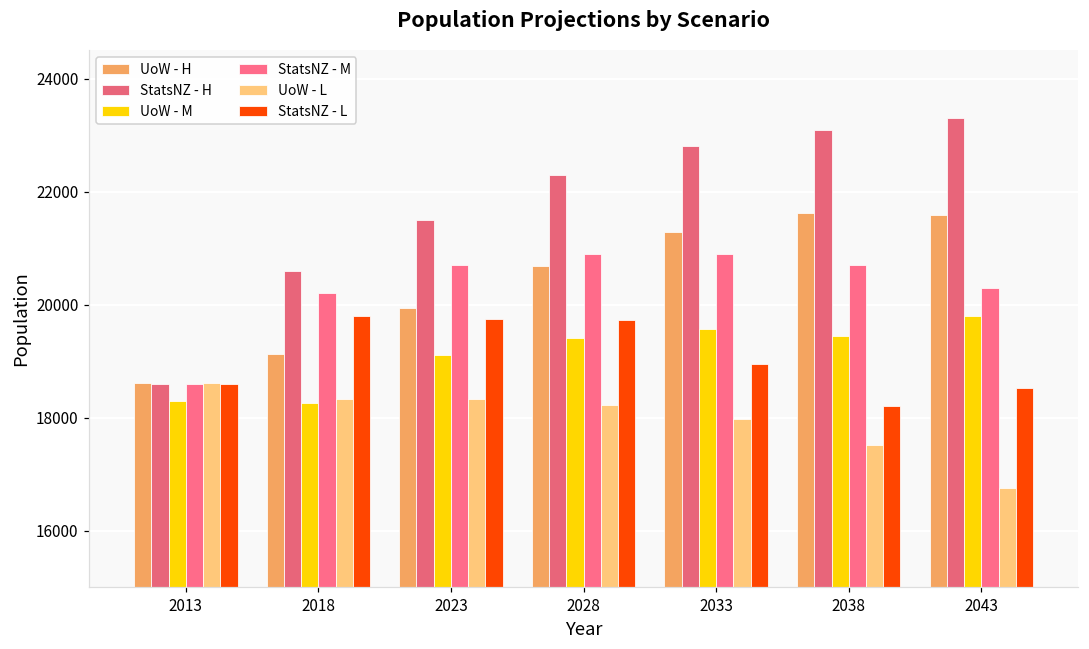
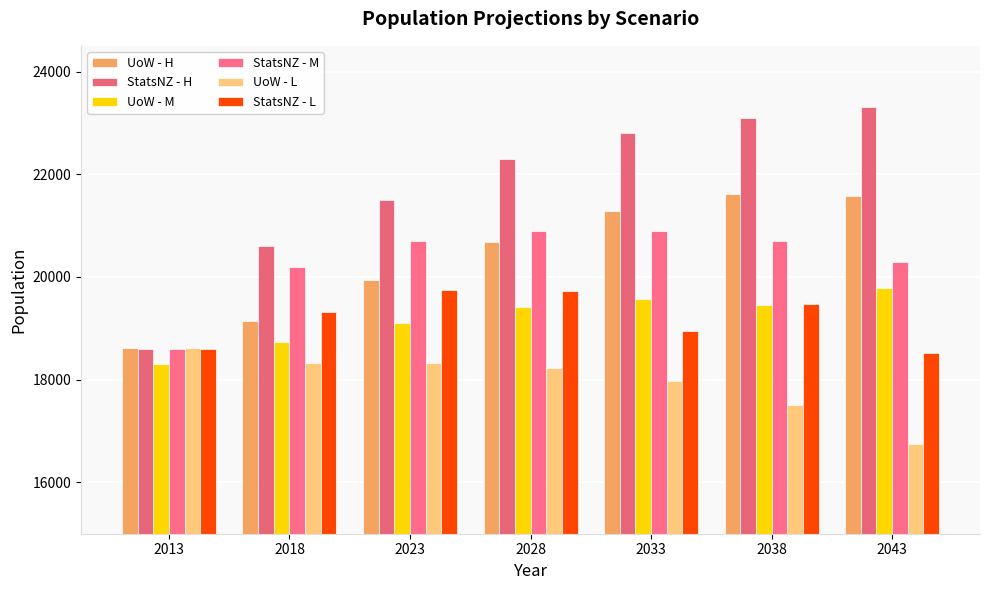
UoW - M, 2018: 18300 -> 18700
StatsNZ - L, 2018: 19800 -> 19300
StatsNZ - L, 2038: 18200 -> 19500
